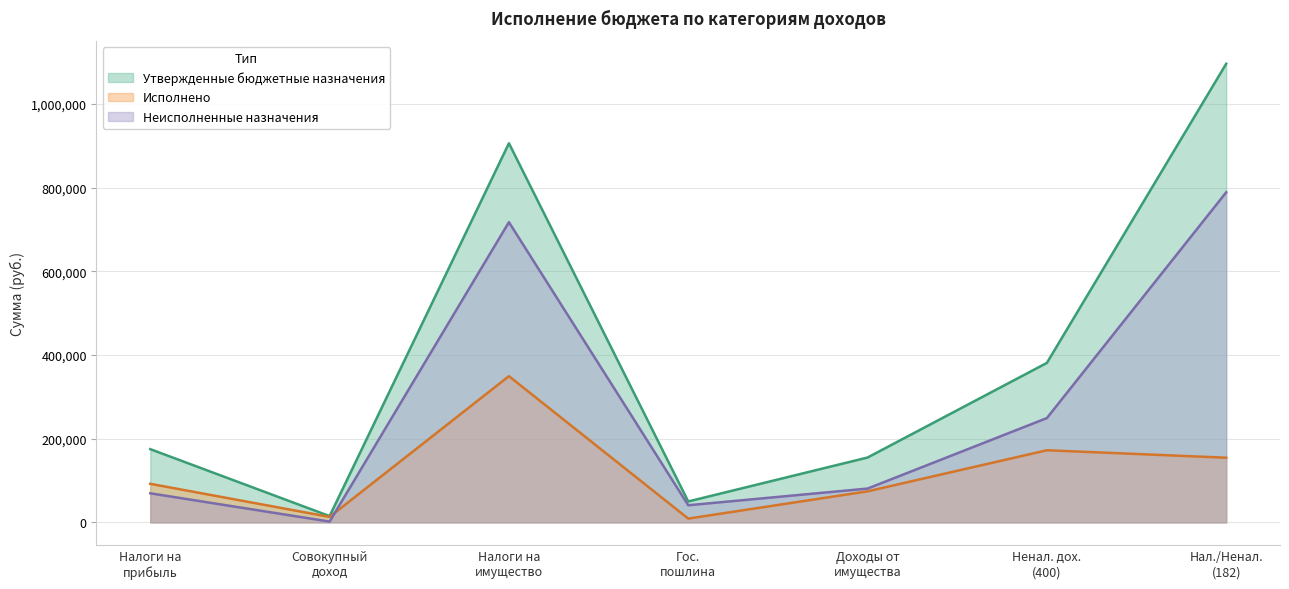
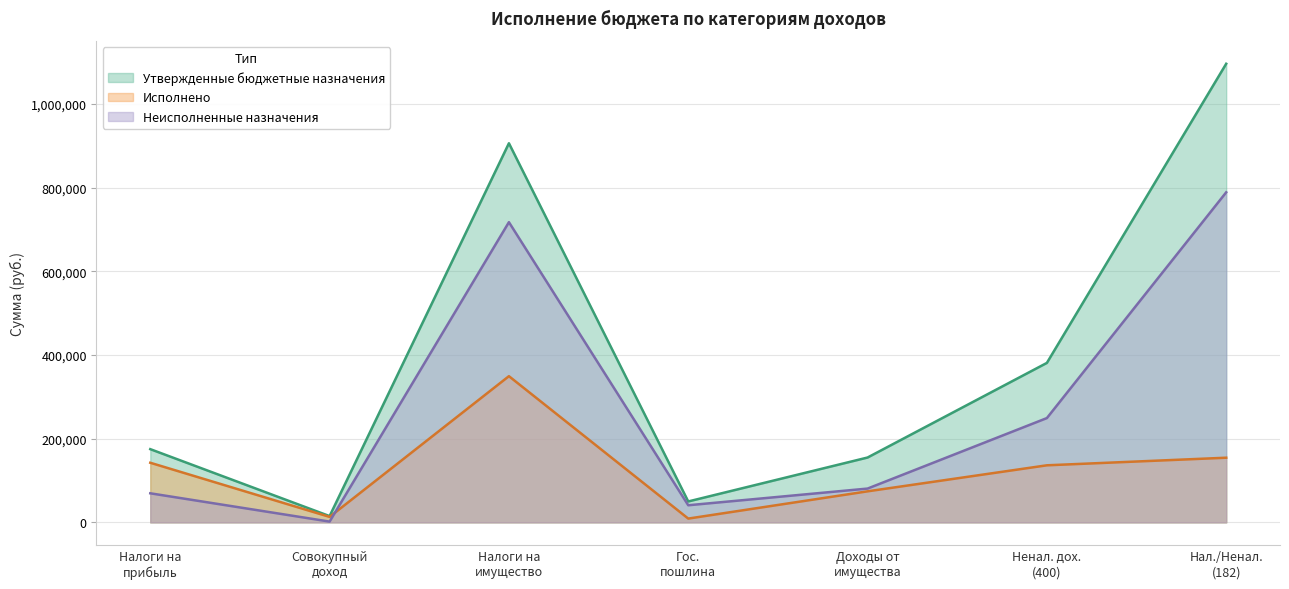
Исполнено, Налоги на прибыль: 90,000 -> 140,000
Исполнено, Ненал. дох. (400): 170,000 -> 140,000
